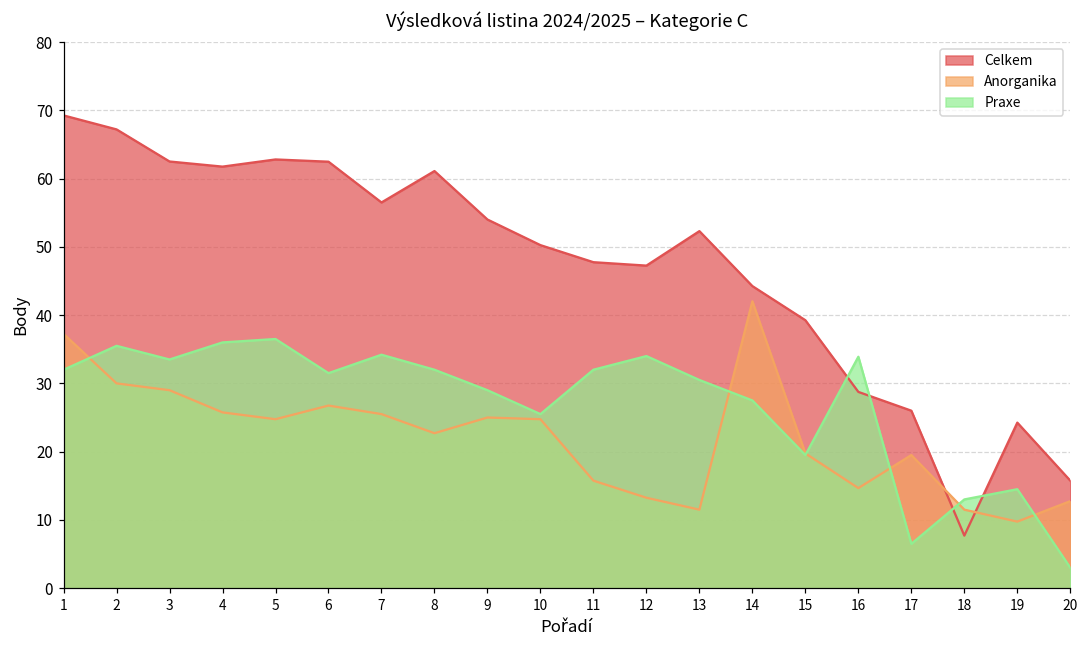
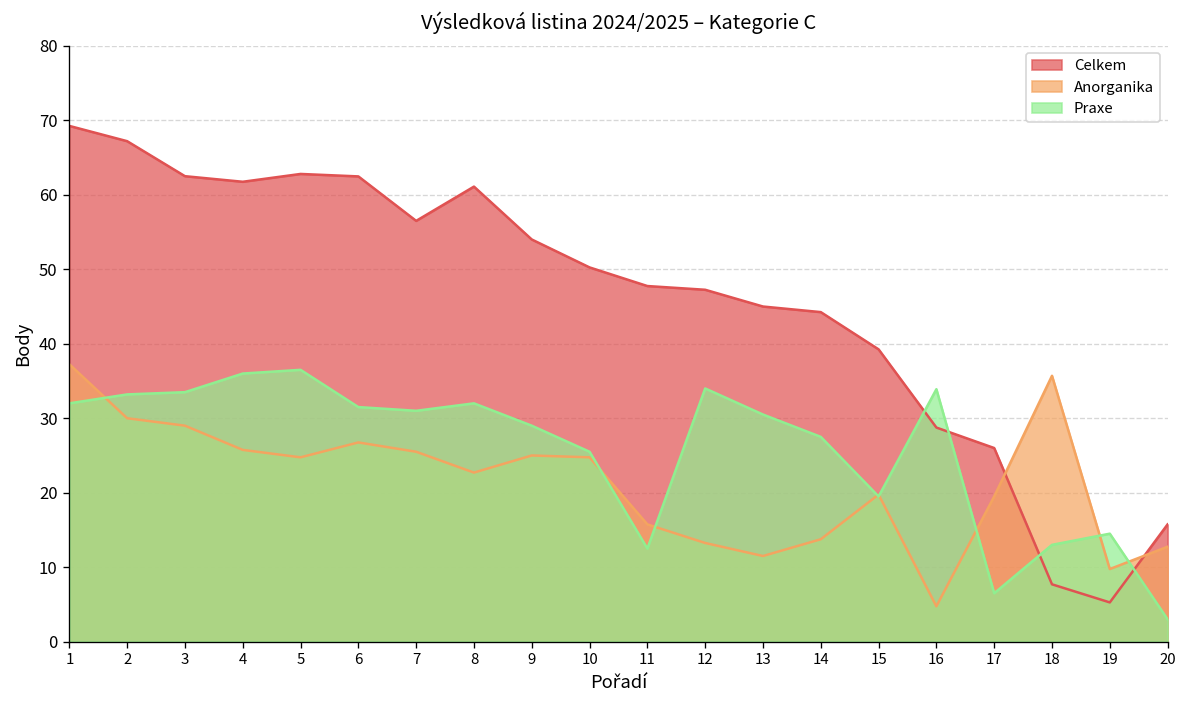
Praxe, 2: 36 -> 33
Praxe, 7: 34 -> 31
Praxe, 11: 32 -> 13
Celkem, 13: 52 -> 45
Anorganika, 14: 42 -> 14
Anorganika, 16: 15 -> 5
Anorganika, 18: 12 -> 36
Celkem, 19: 24 -> 5
